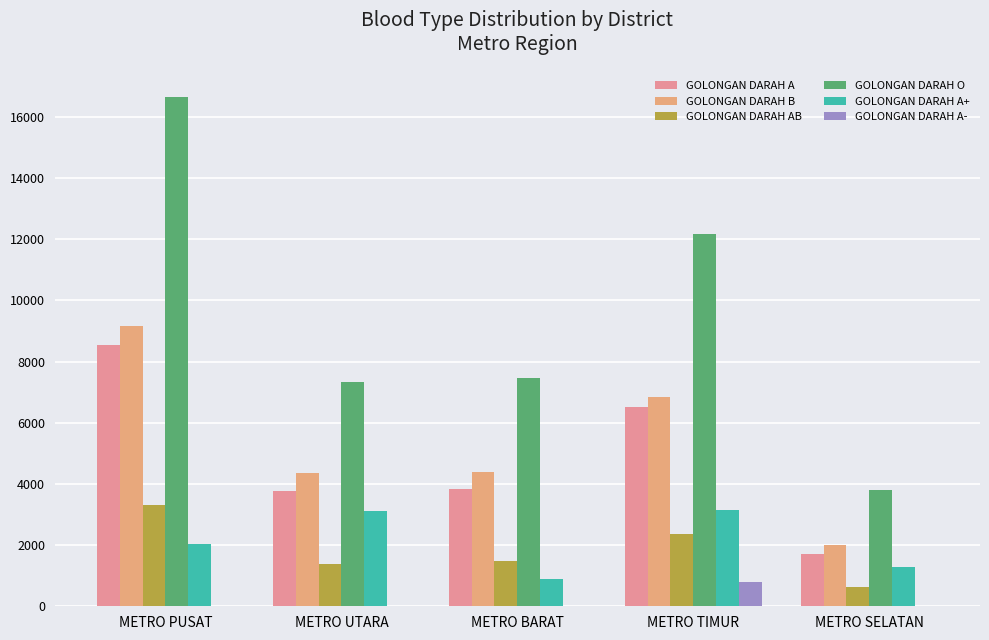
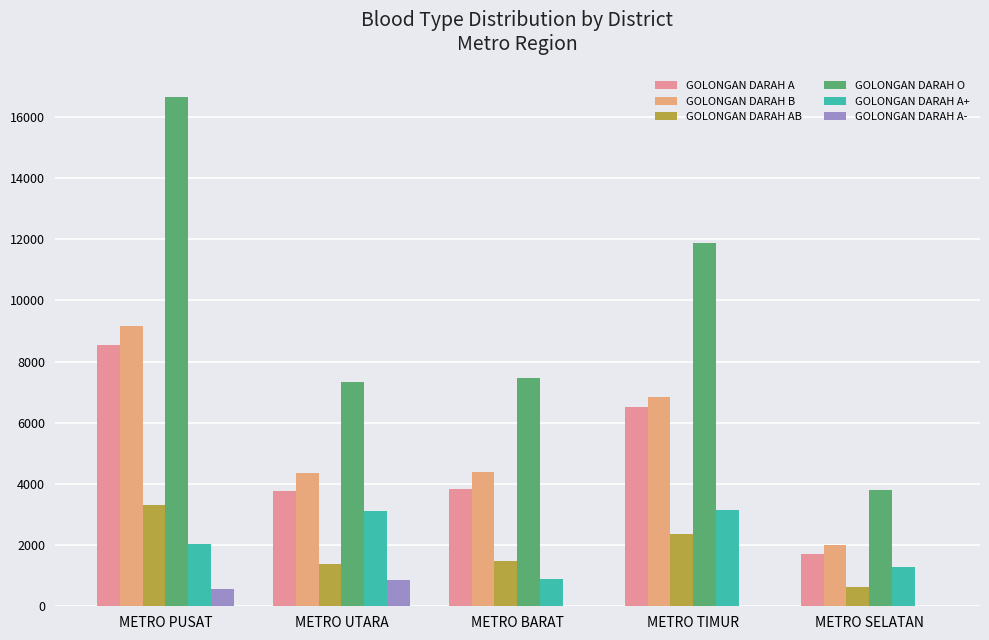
GOLONGAN DARAH A-, METRO PUSAT: 0 -> 600
GOLONGAN DARAH A-, METRO UTARA: 0 -> 900
GOLONGAN DARAH O, METRO TIMUR: 12200 -> 11900
GOLONGAN DARAH A-, METRO TIMUR: 800 -> 0
